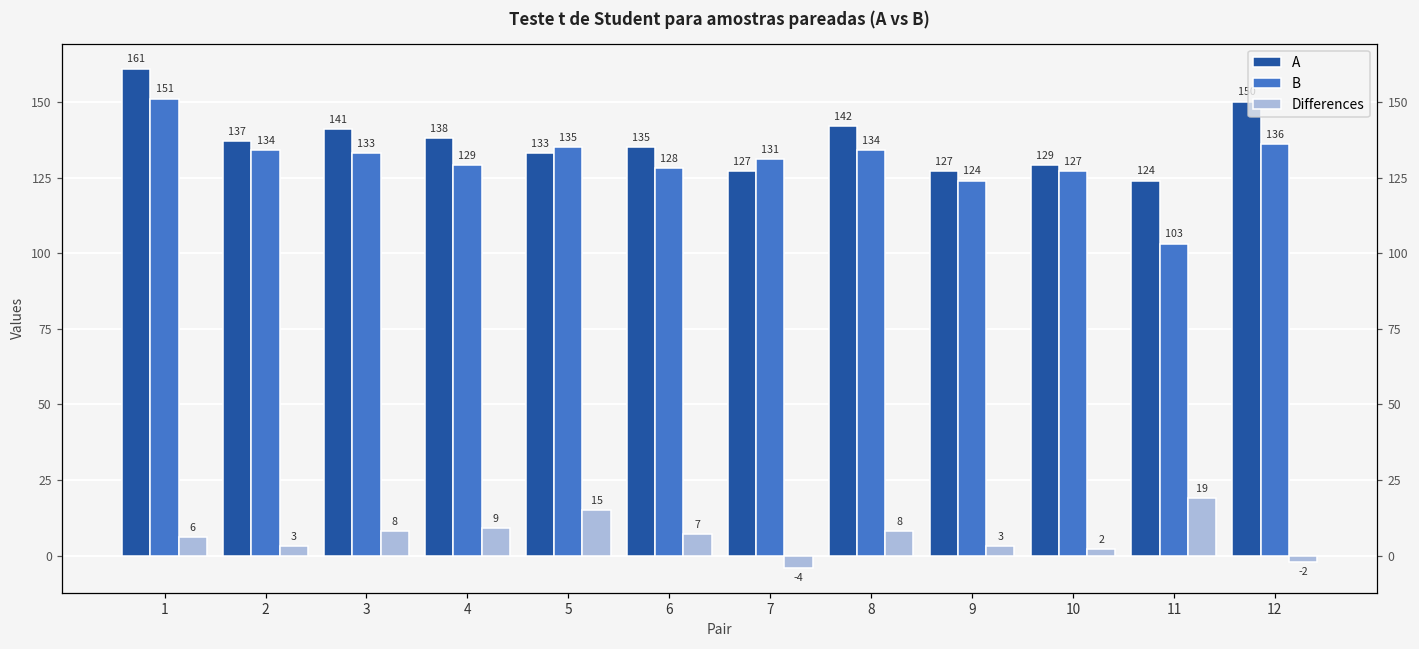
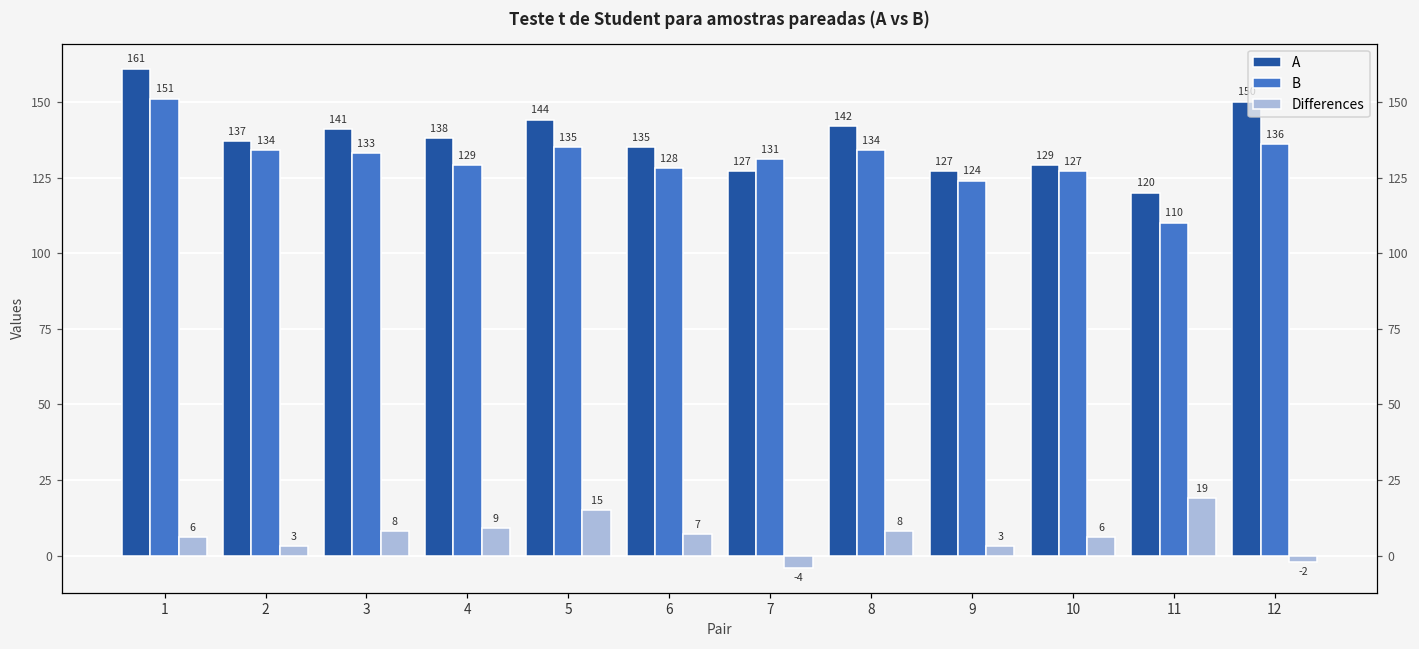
A, 5: 133 -> 144
Differences, 10: 2 -> 6
A, 11: 124 -> 120
B, 11: 103 -> 110
